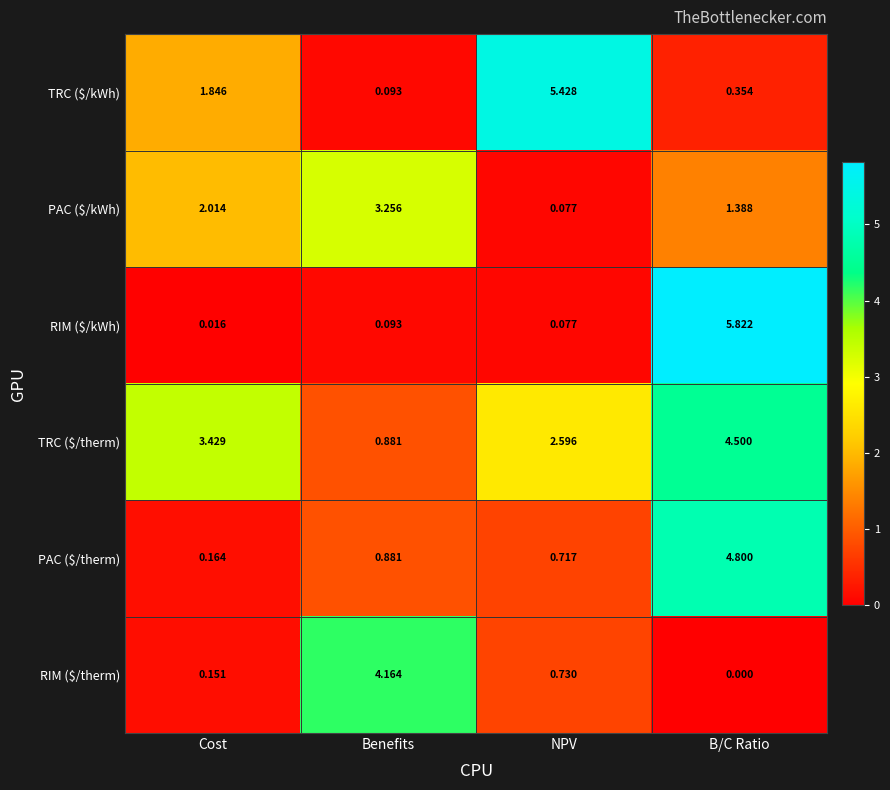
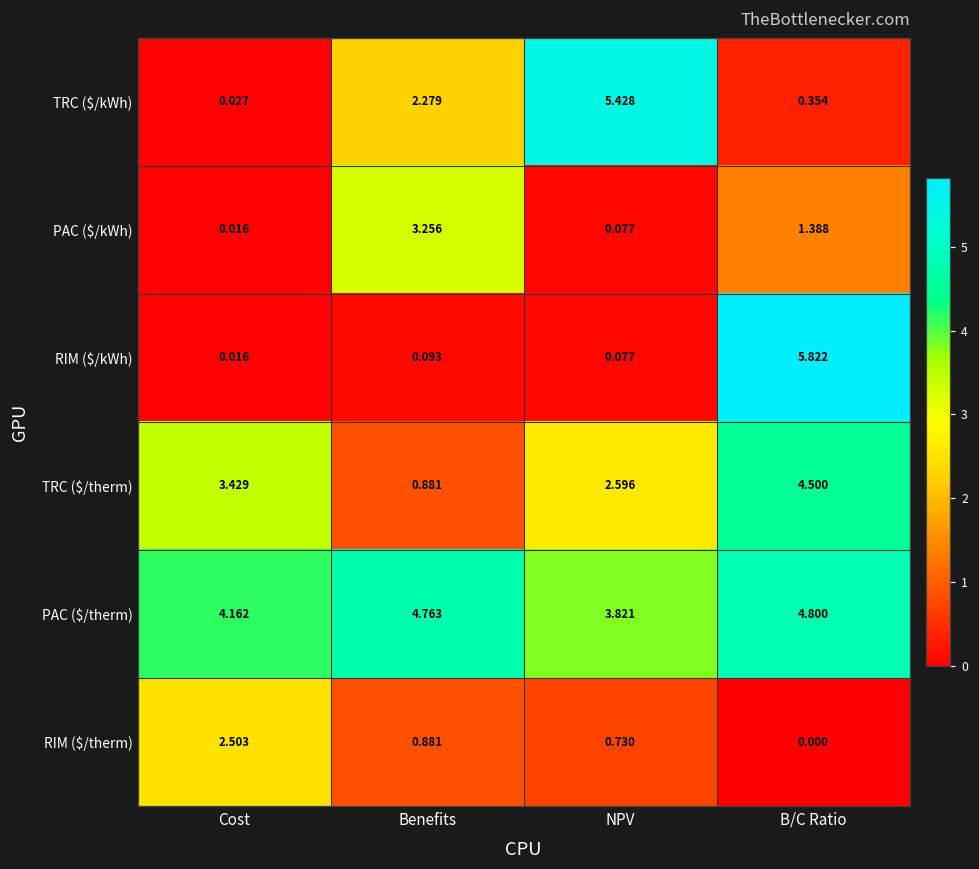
TRC ($/kWh), Cost: 1.846 -> 0.027
TRC ($/kWh), Benefits: 0.093 -> 2.279
PAC ($/kWh), Cost: 2.014 -> 0.016
PAC ($/therm), Cost: 0.164 -> 4.162
PAC ($/therm), Benefits: 0.881 -> 4.763
PAC ($/therm), NPV: 0.717 -> 3.821
RIM ($/therm), Cost: 0.151 -> 2.503
RIM ($/therm), Benefits: 4.164 -> 0.881
